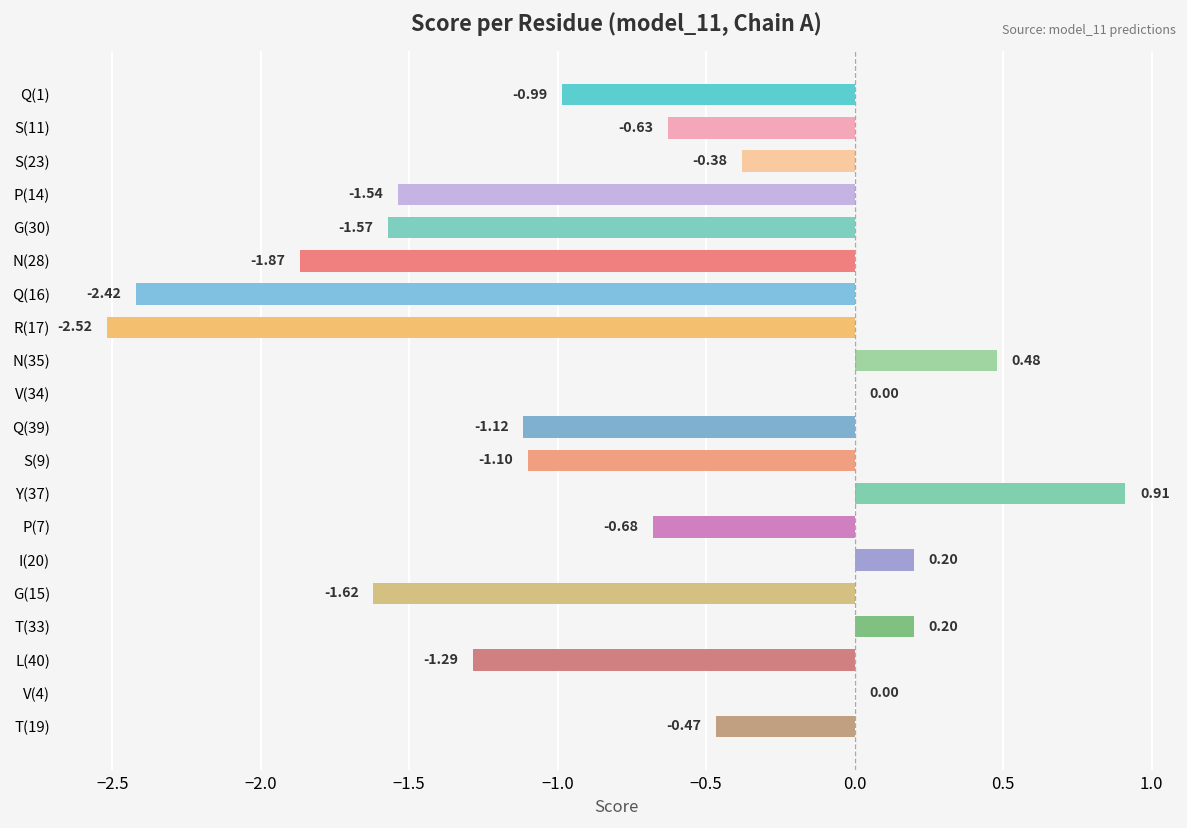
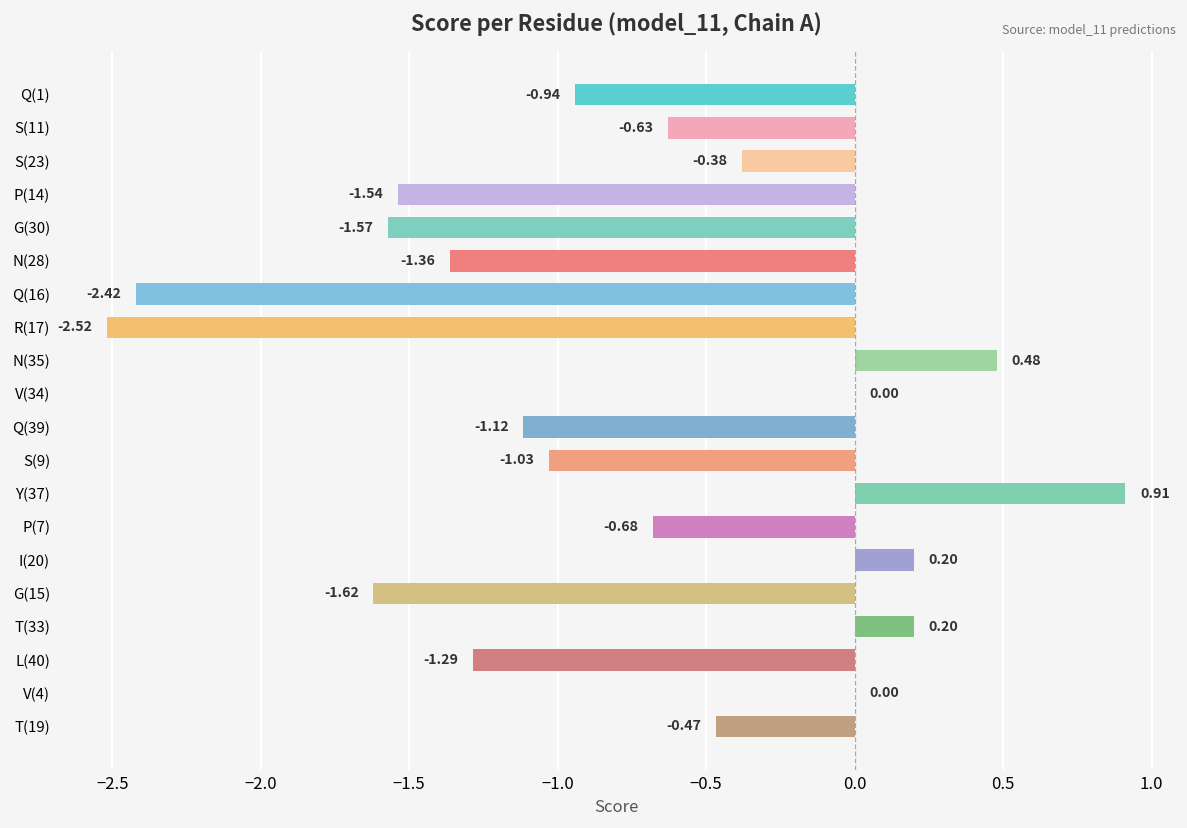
Q(1): -0.99 -> -0.94
N(28): -1.87 -> -1.36
S(9): -1.10 -> -1.03
